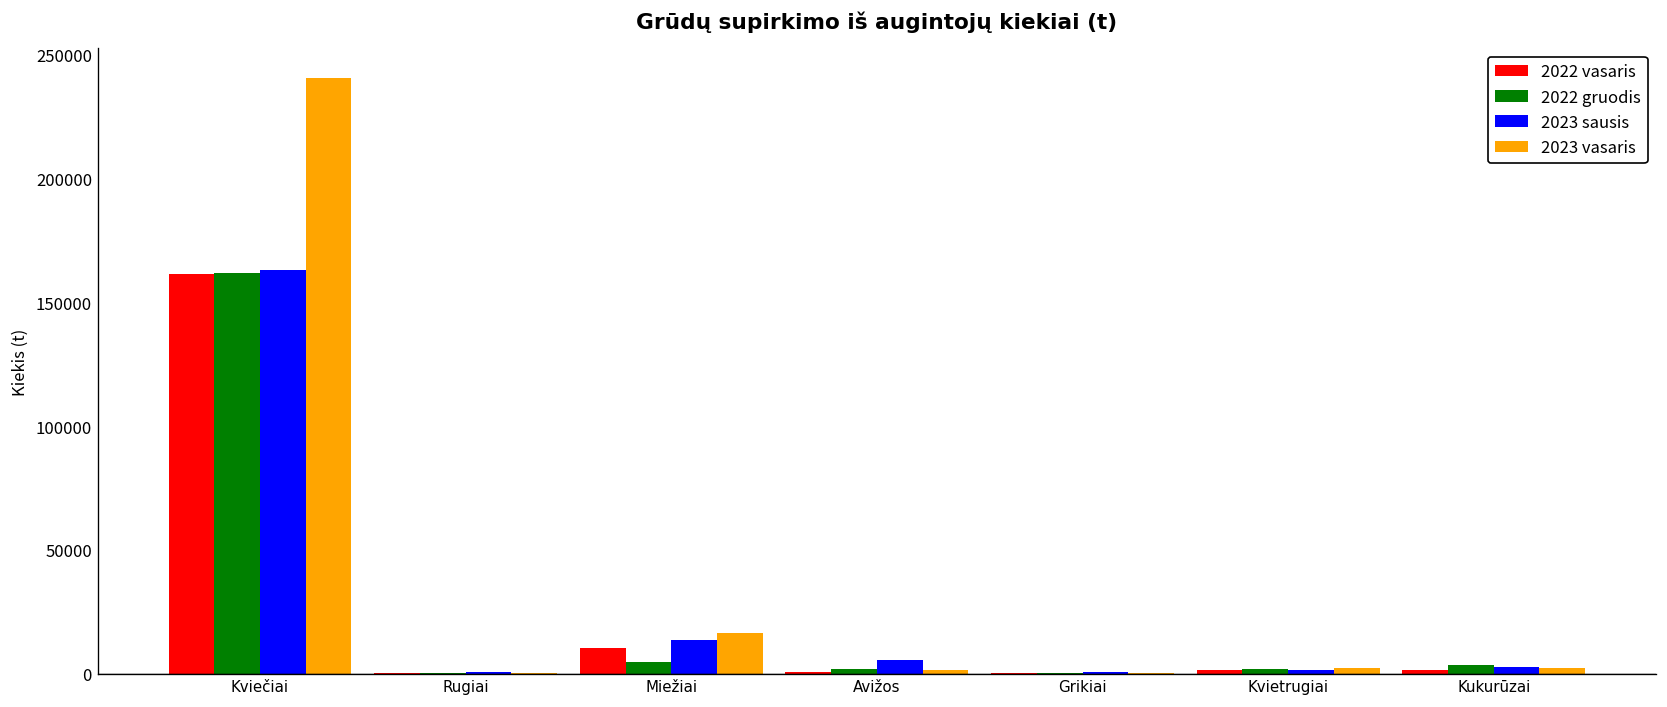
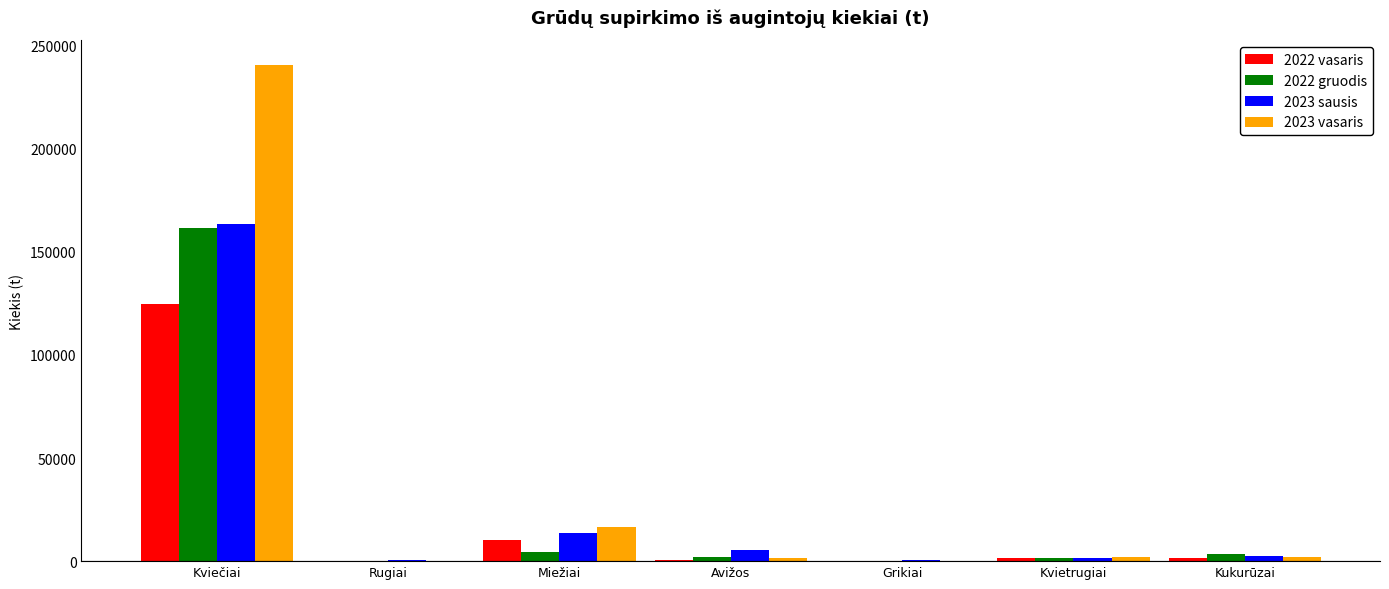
2022 vasaris, Kviečiai: 162000 -> 125000
